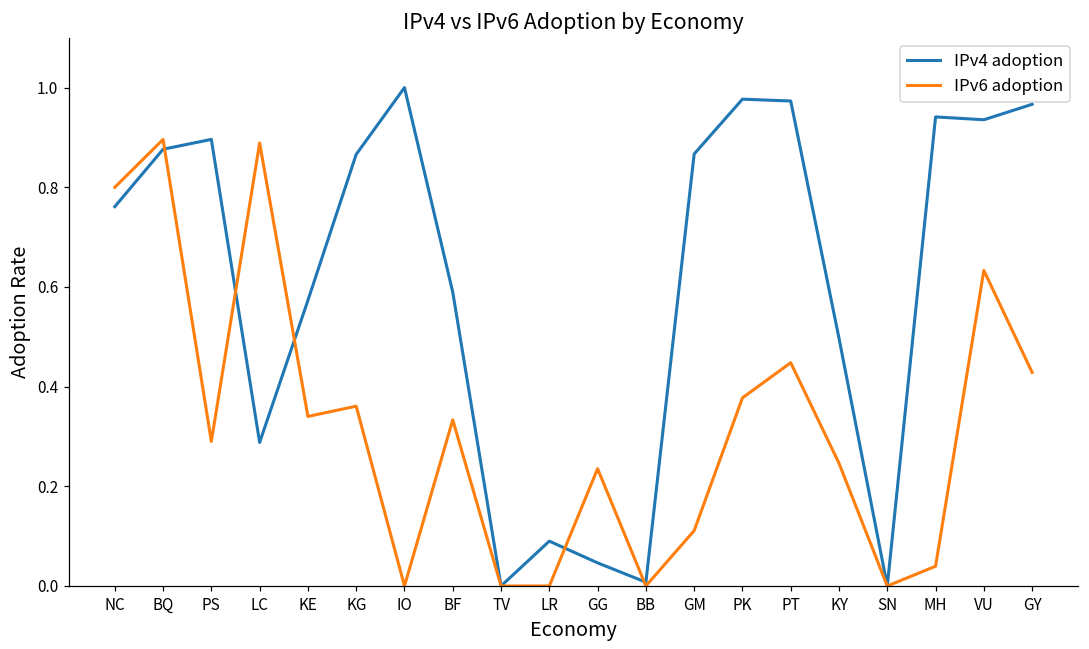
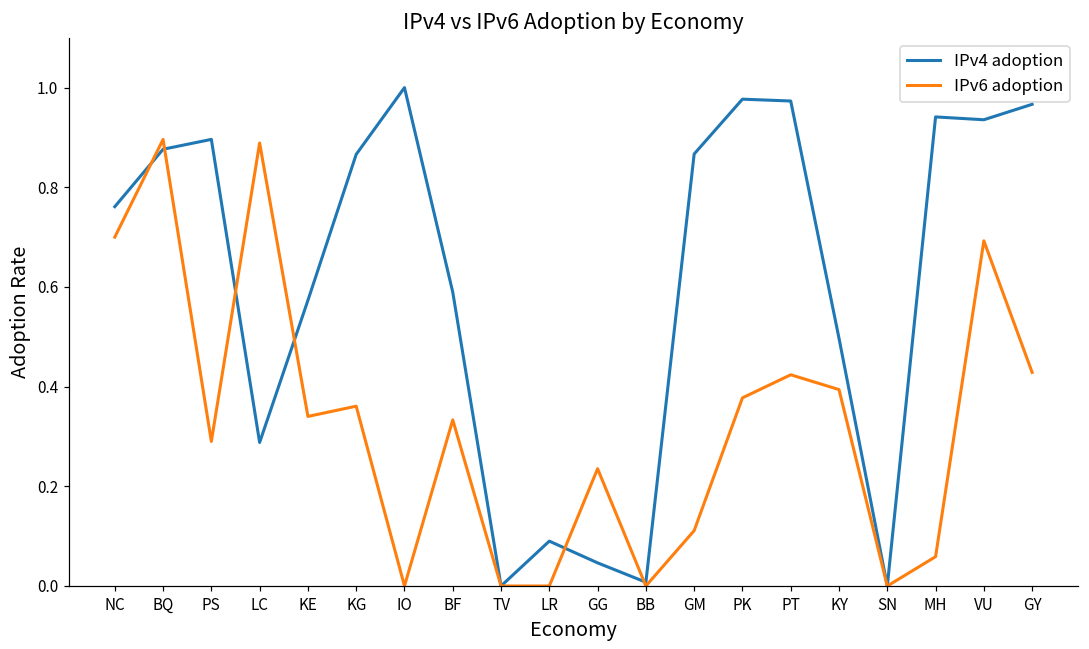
IPv6 adoption, NC: 0.8 -> 0.7
IPv6 adoption, PT: 0.45 -> 0.42
IPv6 adoption, KY: 0.25 -> 0.39
IPv6 adoption, MH: 0.04 -> 0.06
IPv6 adoption, VU: 0.63 -> 0.69
